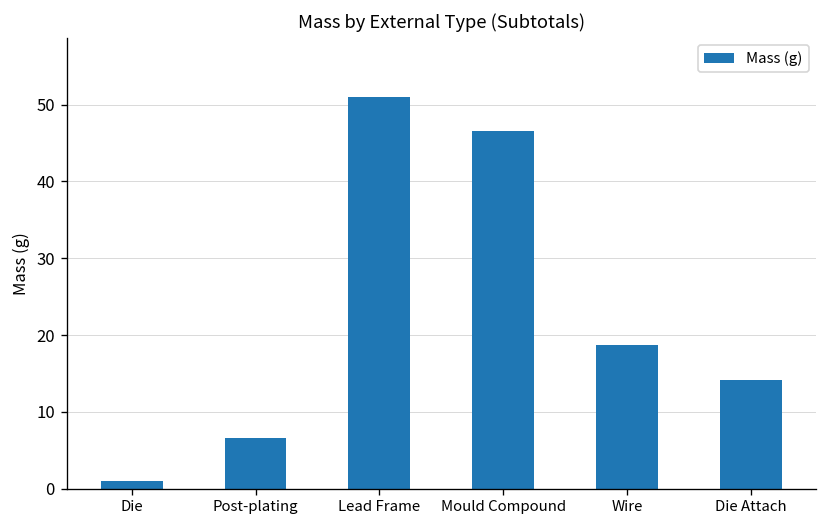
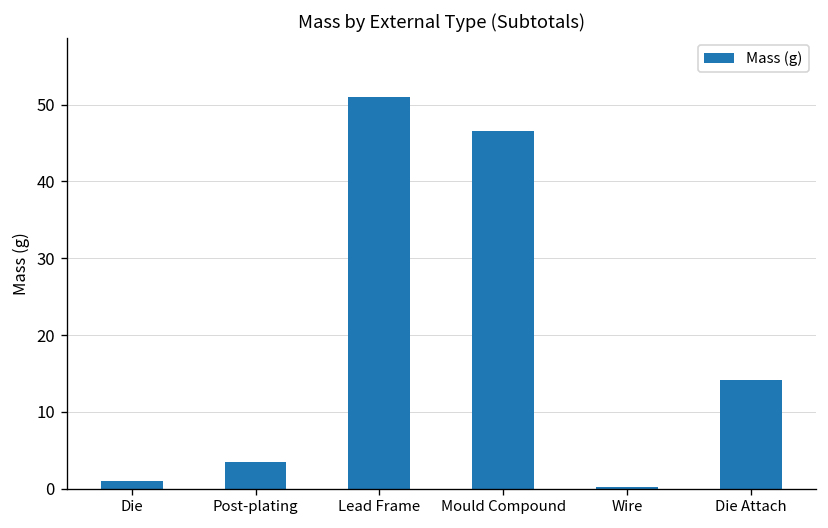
Post-plating: 7 -> 4
Wire: 19 -> 0
